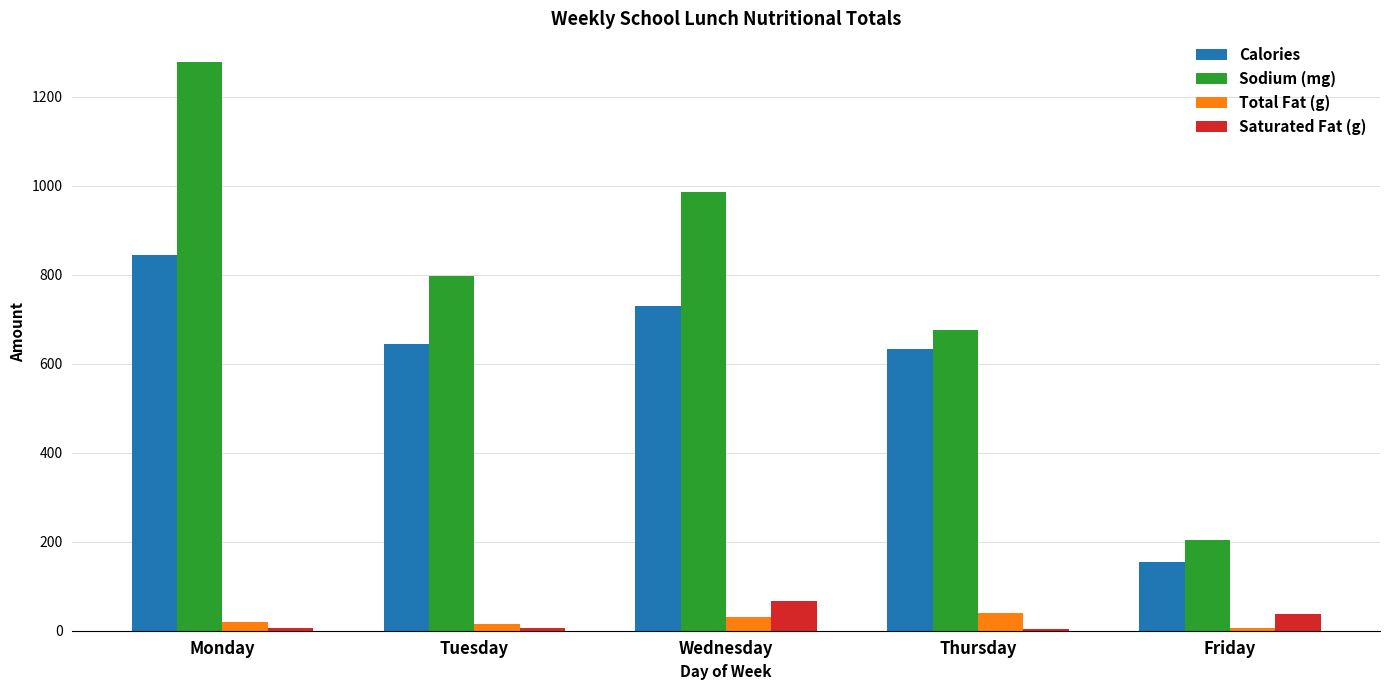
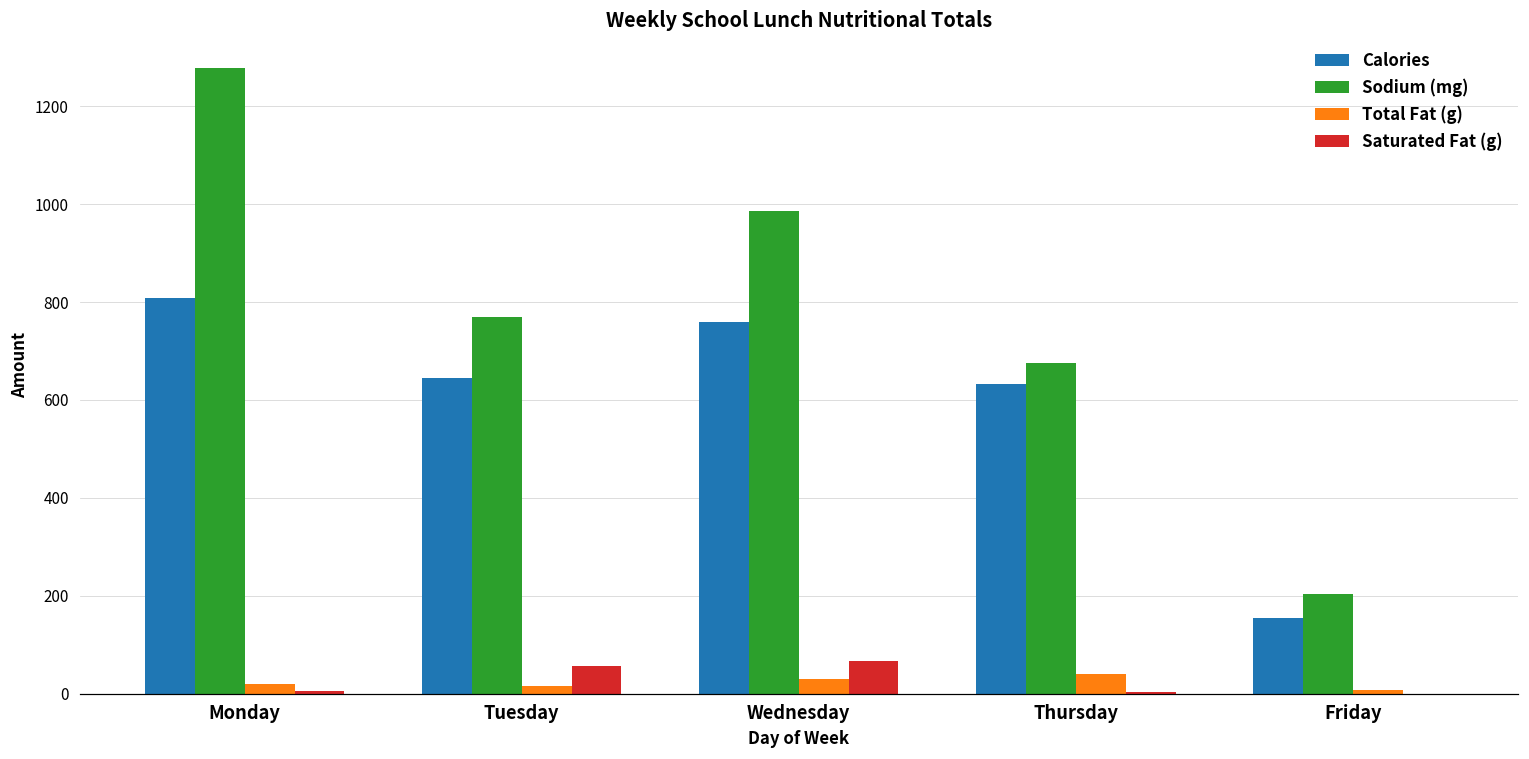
Calories, Monday: 840 -> 810
Sodium (mg), Tuesday: 800 -> 770
Saturated Fat (g), Tuesday: 10 -> 60
Calories, Wednesday: 730 -> 760
Saturated Fat (g), Friday: 40 -> 0
